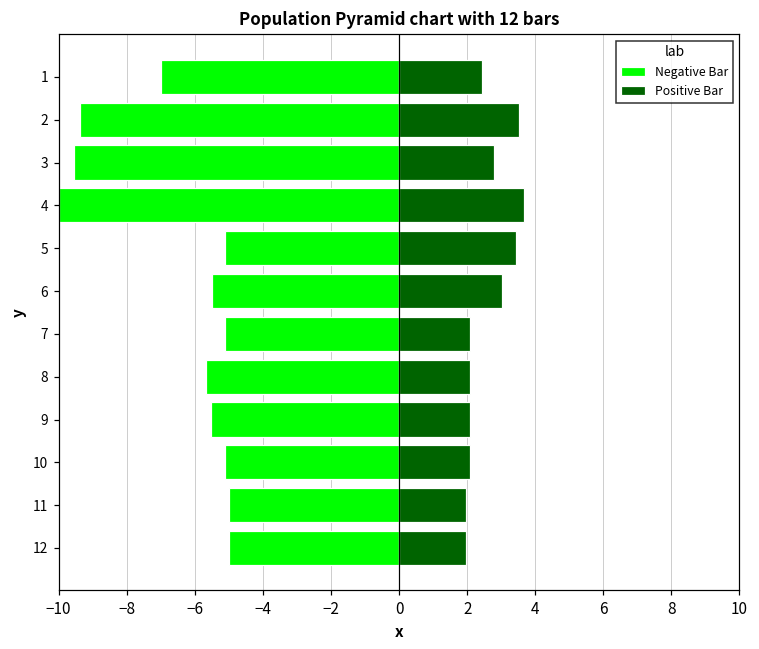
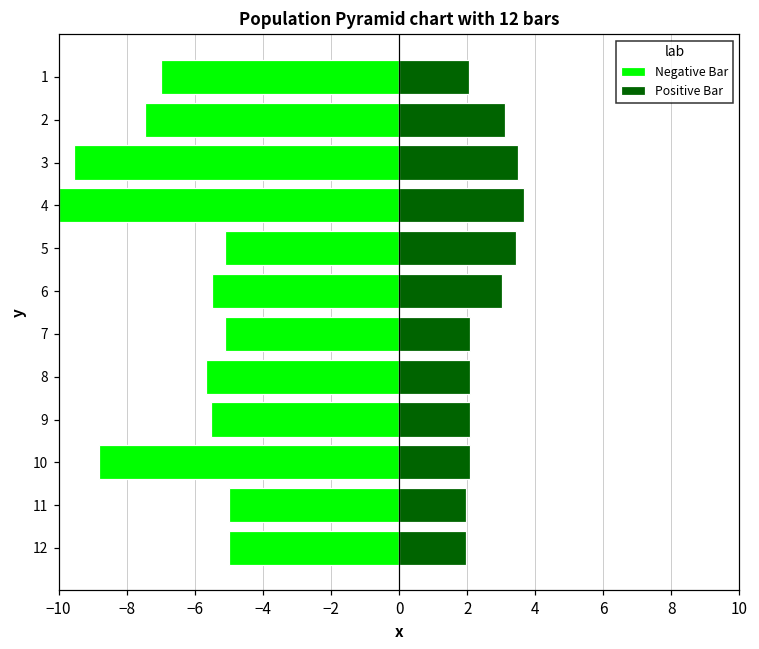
Positive Bar, 1: 2.4 -> 2.1
Negative Bar, 2: -9.4 -> -7.5
Positive Bar, 2: 3.5 -> 3.1
Positive Bar, 3: 2.8 -> 3.5
Negative Bar, 10: -5.1 -> -8.8
